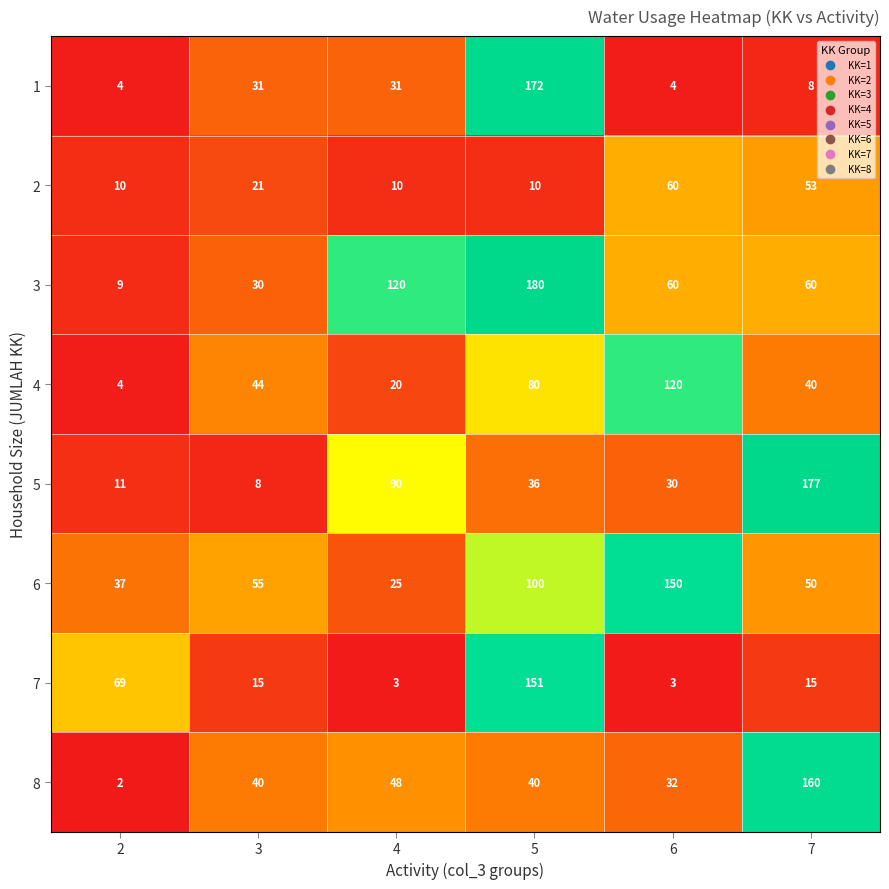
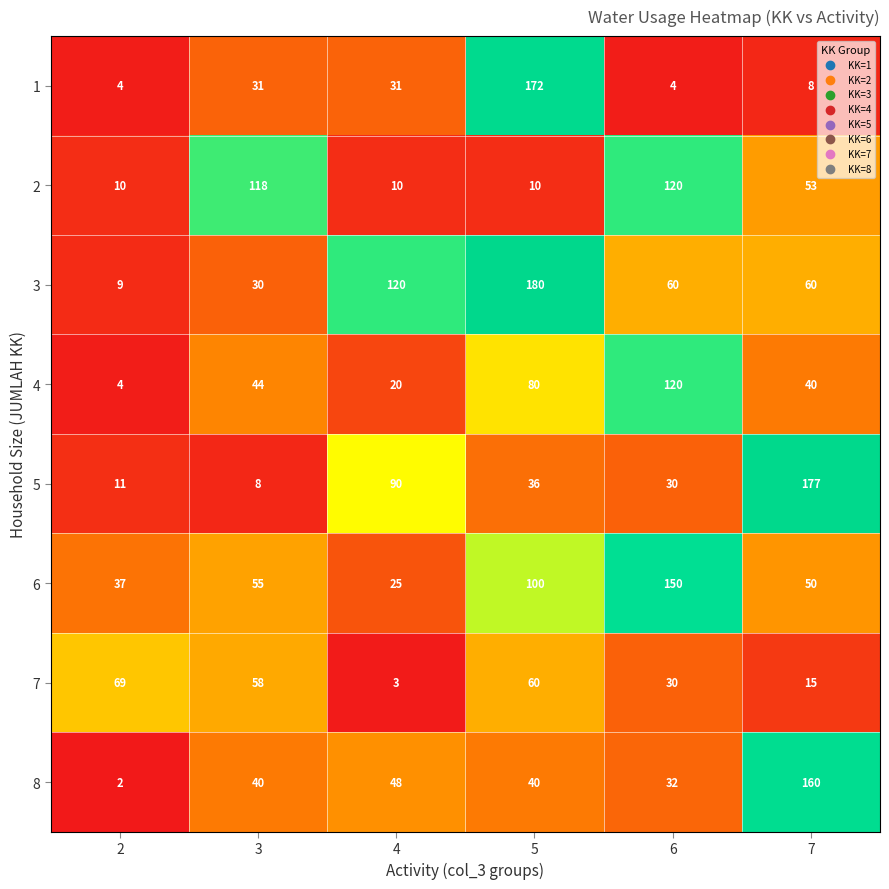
2, 3: 21 -> 118
2, 6: 60 -> 120
7, 3: 15 -> 58
7, 5: 151 -> 60
7, 6: 3 -> 30
